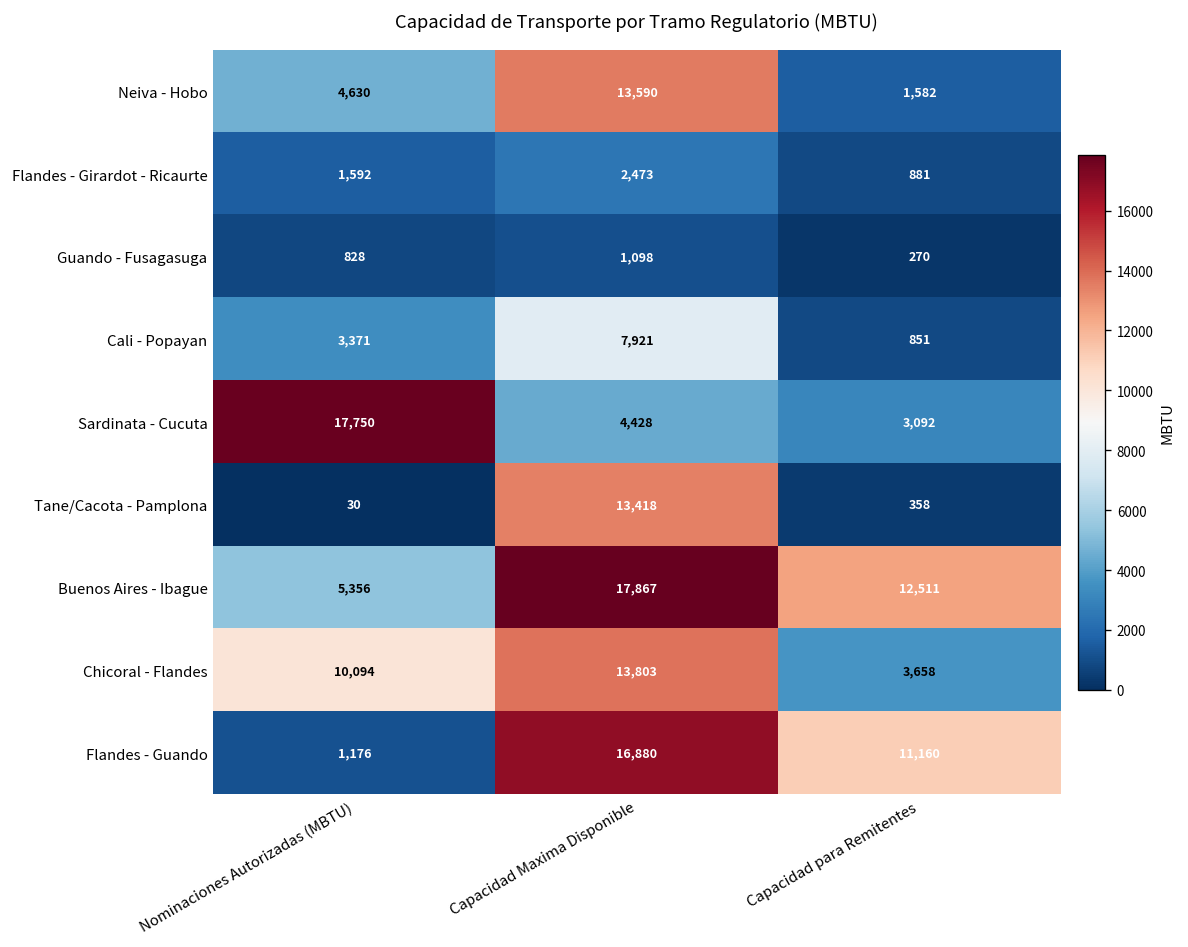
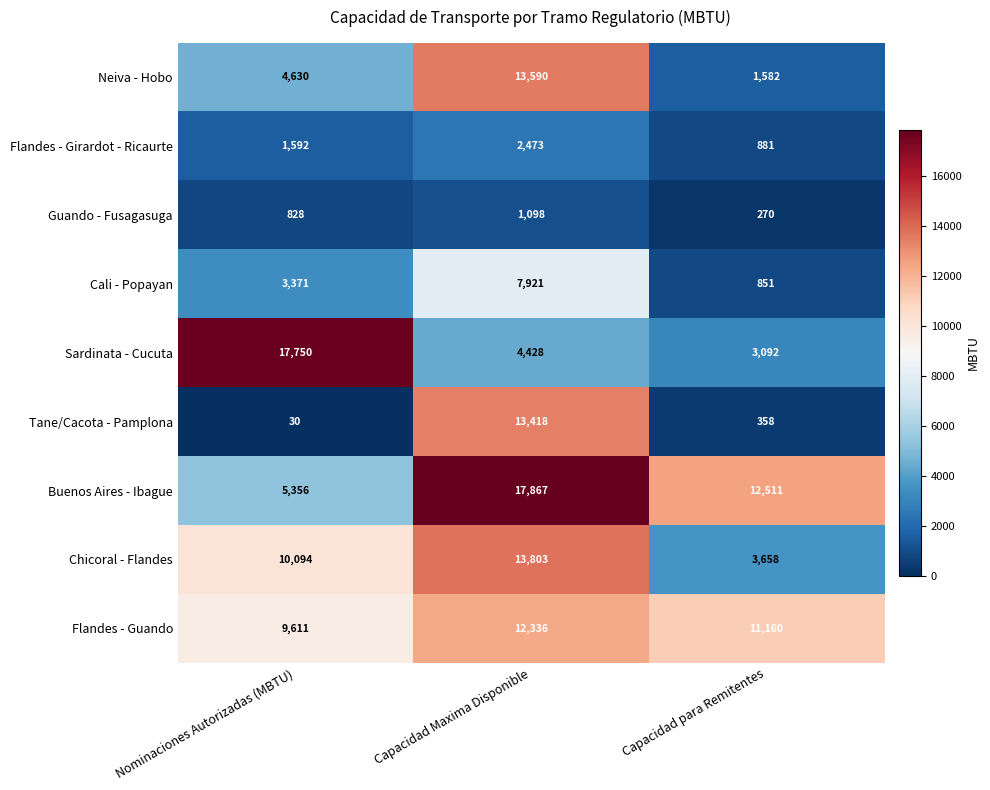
Flandes - Guando, Nominaciones Autorizadas (MBTU): 1,176 -> 9,611
Flandes - Guando, Capacidad Maxima Disponible: 16,880 -> 12,336
